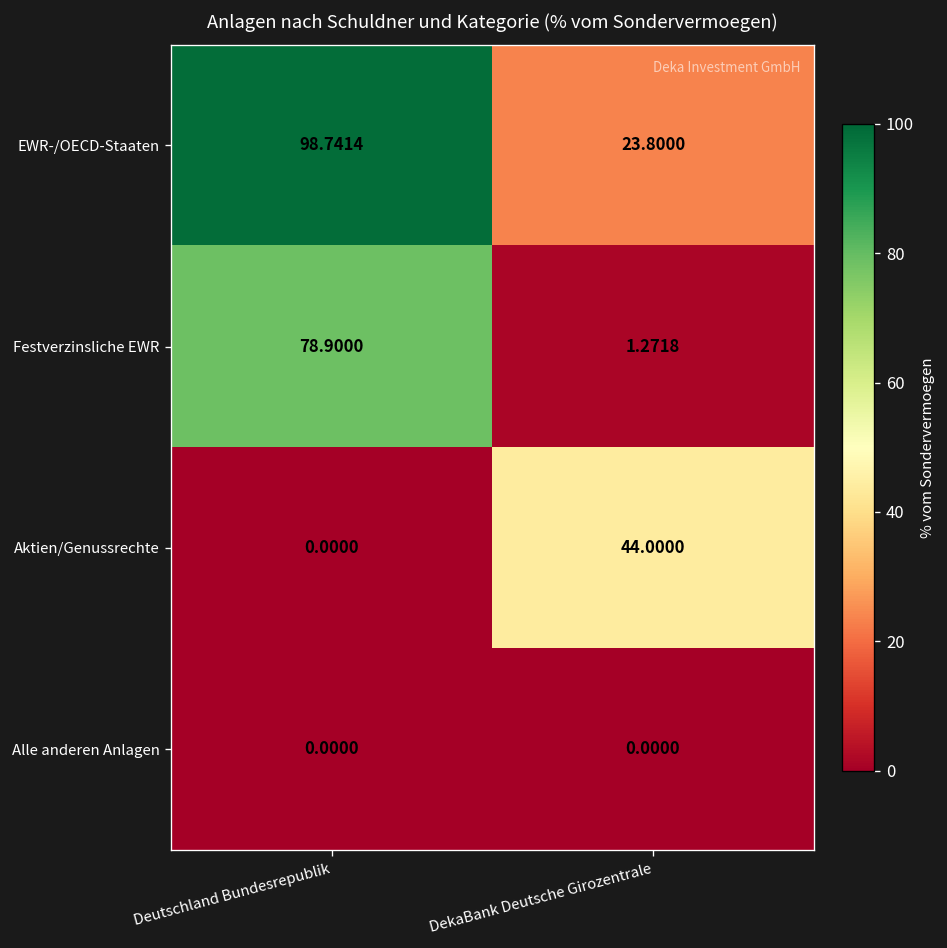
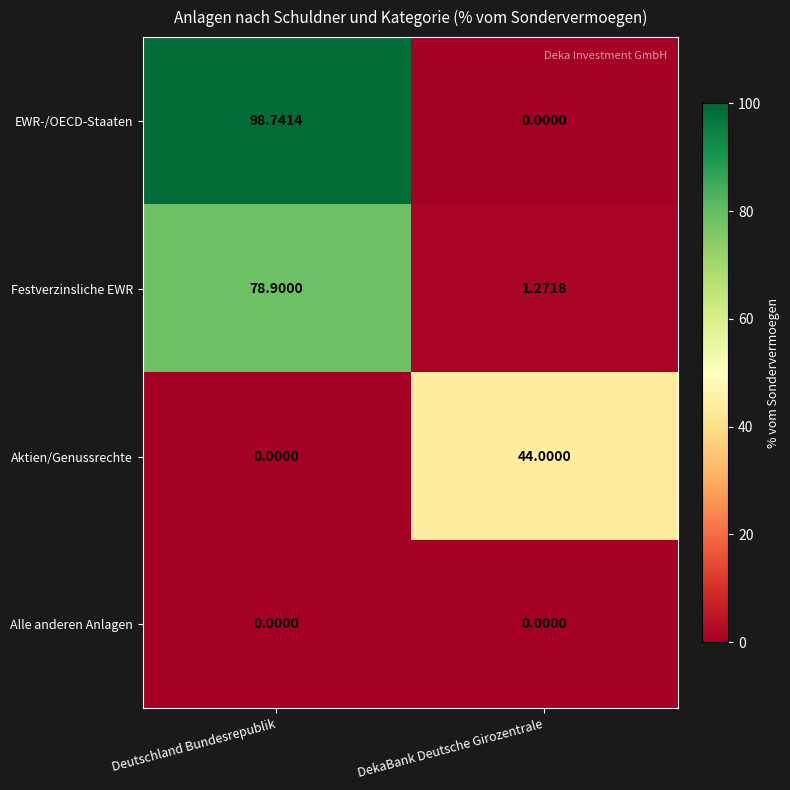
EWR-/OECD-Staaten, DekaBank Deutsche Girozentrale: 23.8000 -> 0.0000
